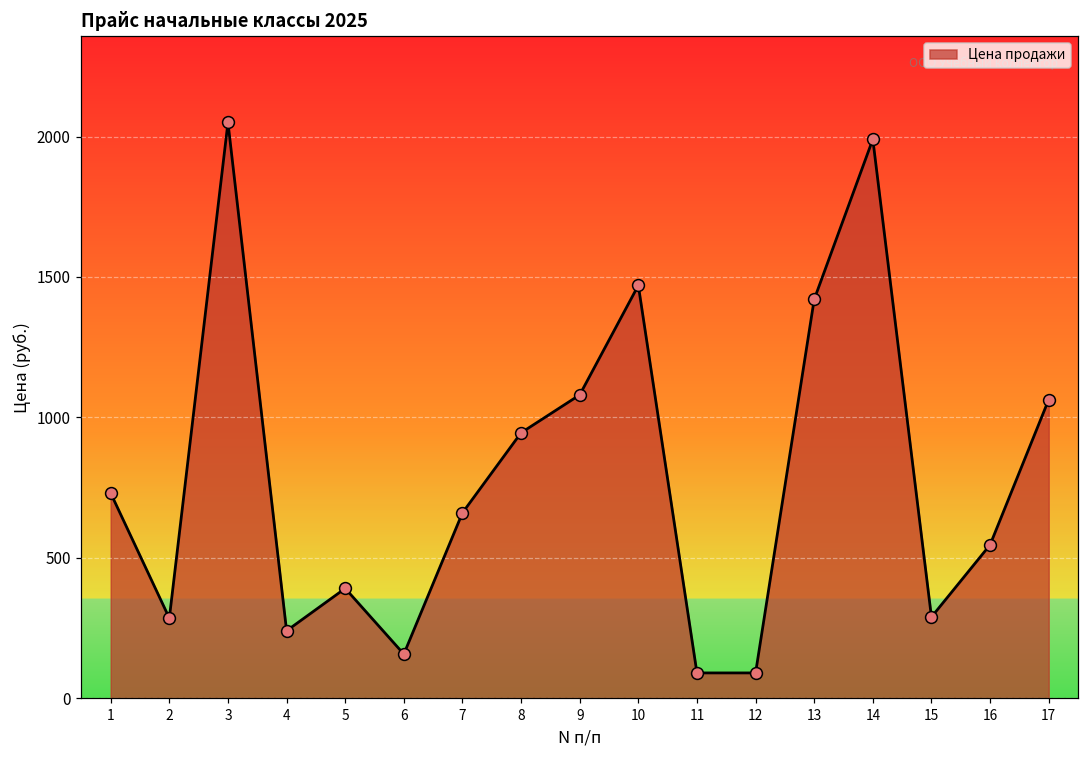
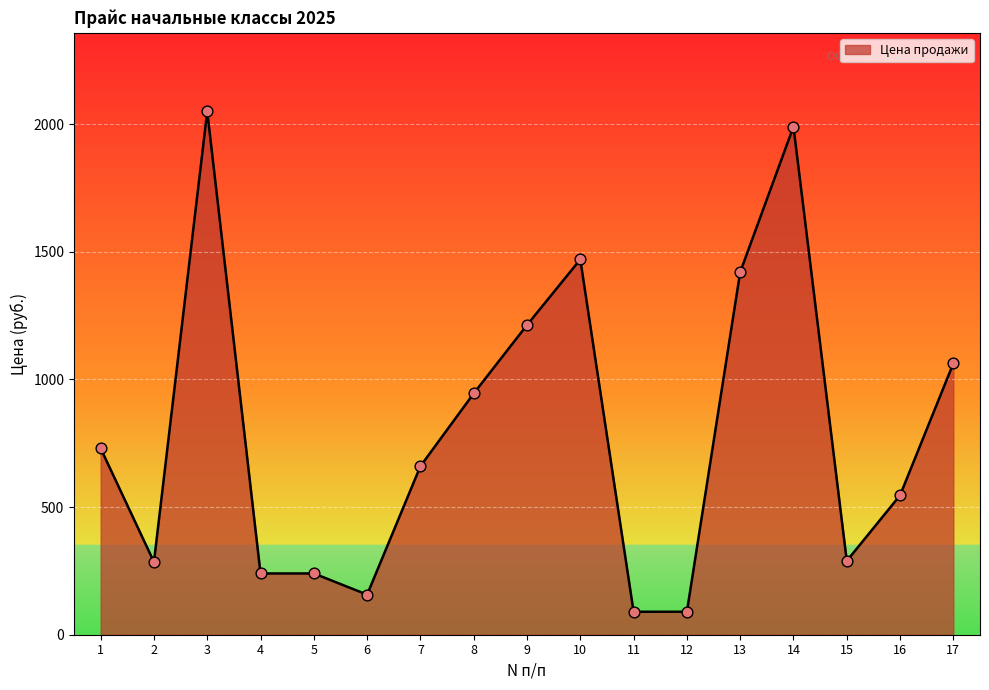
5: 390 -> 240
9: 1080 -> 1210
